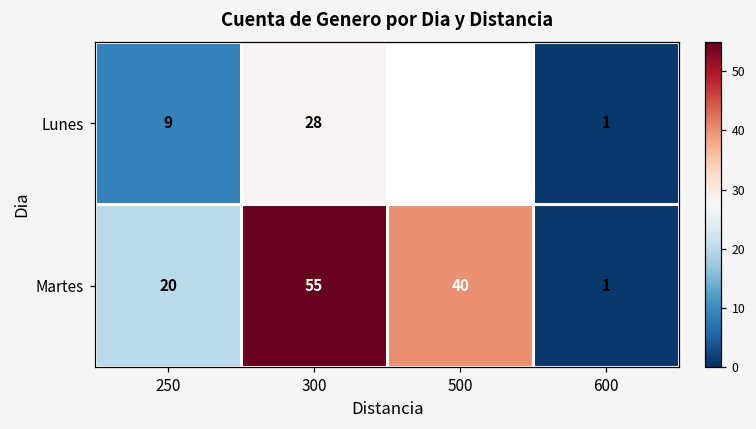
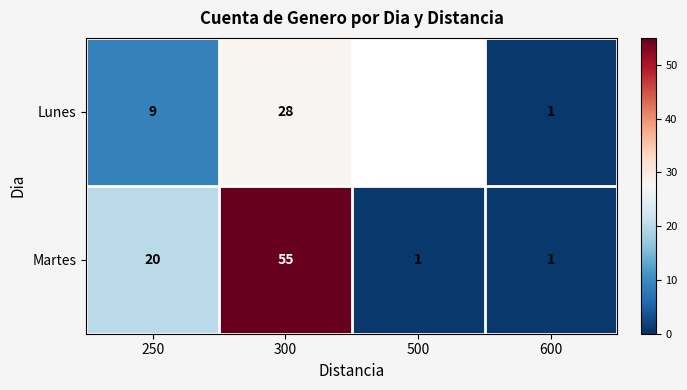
Martes, 500: 40 -> 1
